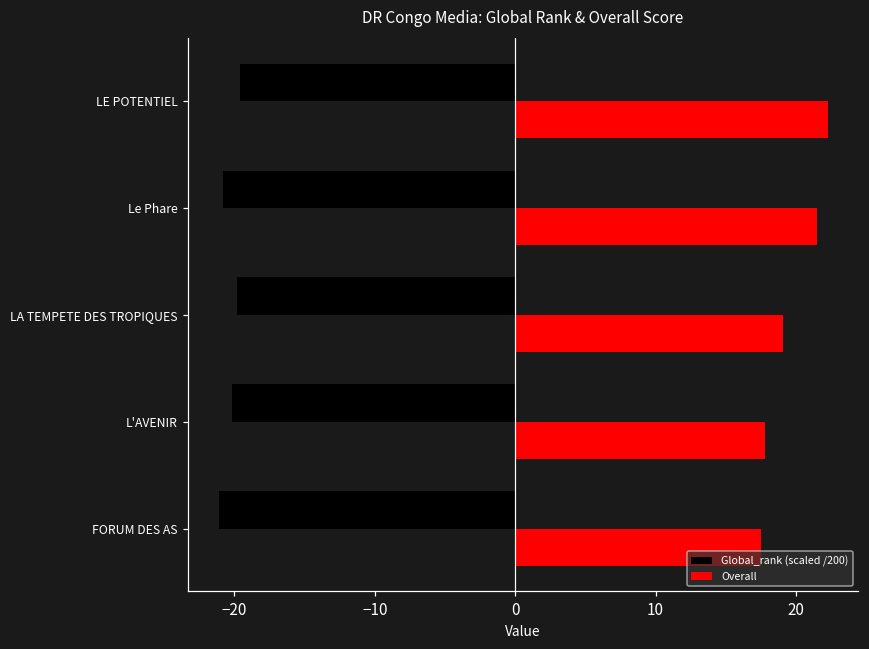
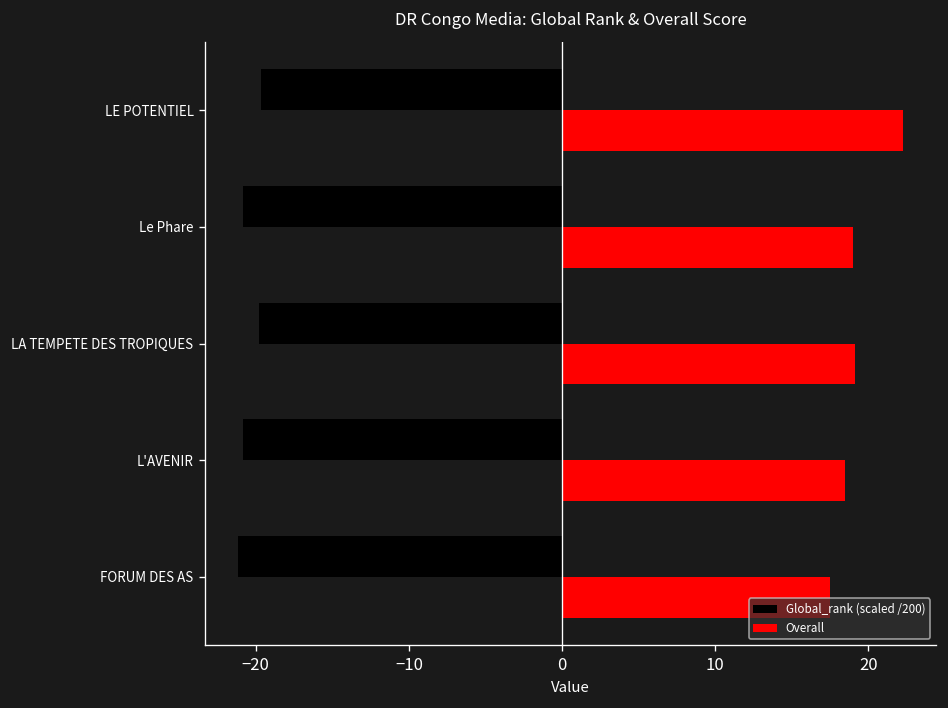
Overall, Le Phare: 21.5 -> 19.0
Global_rank (scaled /200), L'AVENIR: -20.2 -> -20.9
Overall, L'AVENIR: 17.8 -> 18.5
